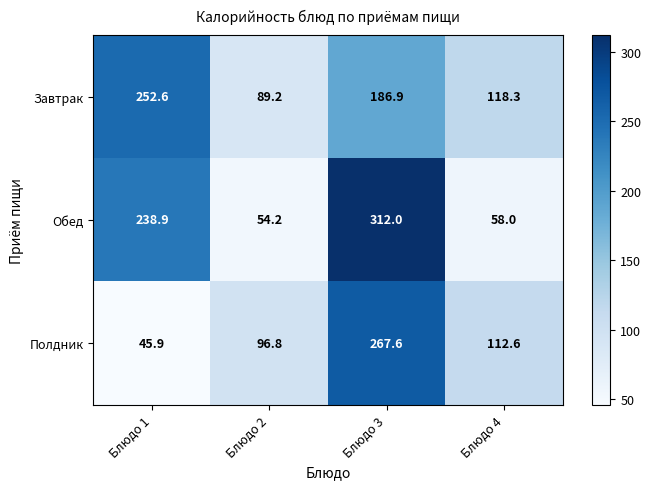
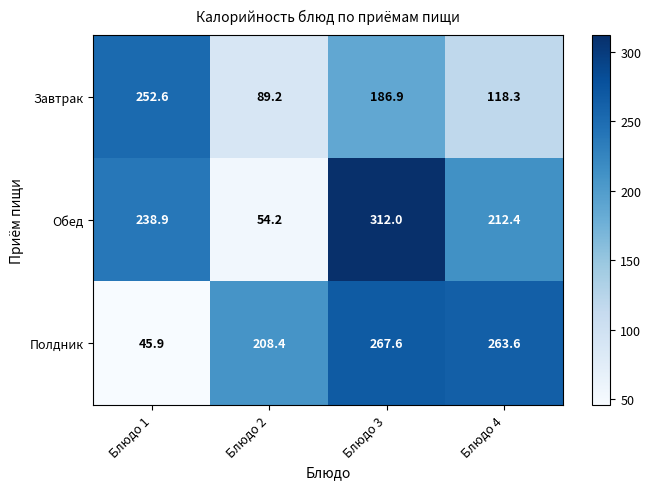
Обед, Блюдо 4: 58.0 -> 212.4
Полдник, Блюдо 2: 96.8 -> 208.4
Полдник, Блюдо 4: 112.6 -> 263.6
